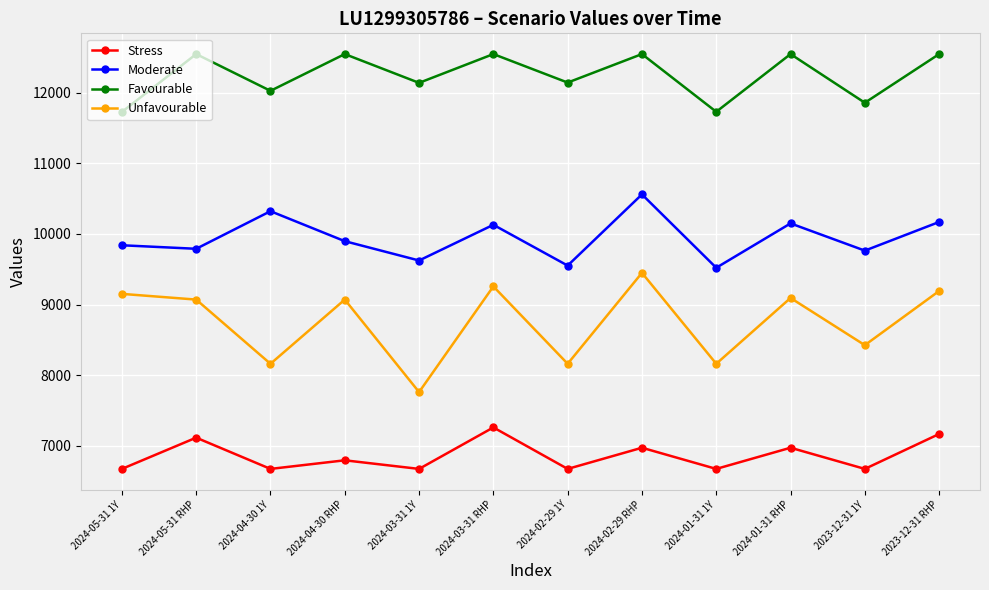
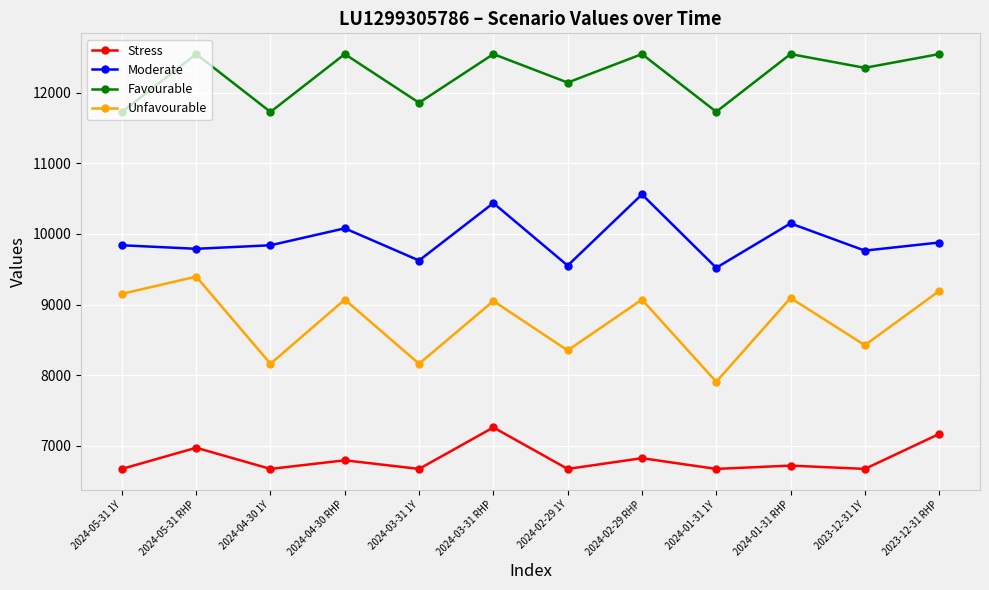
Stress, 2024-05-31 RHP: 7100 -> 7000
Unfavourable, 2024-05-31 RHP: 9100 -> 9400
Moderate, 2024-04-30 1Y: 10300 -> 9800
Favourable, 2024-04-30 1Y: 12000 -> 11700
Moderate, 2024-04-30 RHP: 9900 -> 10100
Favourable, 2024-03-31 1Y: 12100 -> 11900
Unfavourable, 2024-03-31 1Y: 7800 -> 8200
Moderate, 2024-03-31 RHP: 10100 -> 10400
Unfavourable, 2024-03-31 RHP: 9300 -> 9100
Unfavourable, 2024-02-29 1Y: 8200 -> 8400
Stress, 2024-02-29 RHP: 7000 -> 6800
Unfavourable, 2024-02-29 RHP: 9400 -> 9100
Unfavourable, 2024-01-31 1Y: 8200 -> 7900
Stress, 2024-01-31 RHP: 7000 -> 6700
Favourable, 2023-12-31 1Y: 11900 -> 12400
Moderate, 2023-12-31 RHP: 10200 -> 9900
